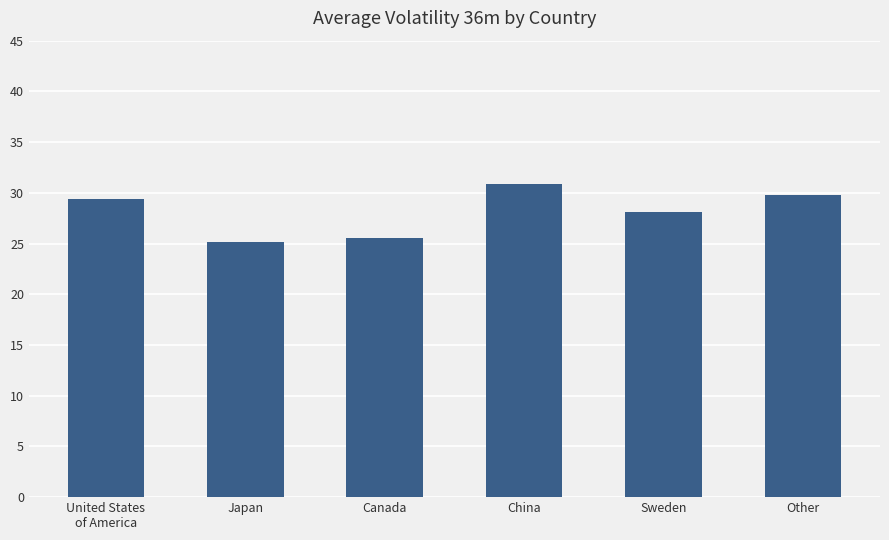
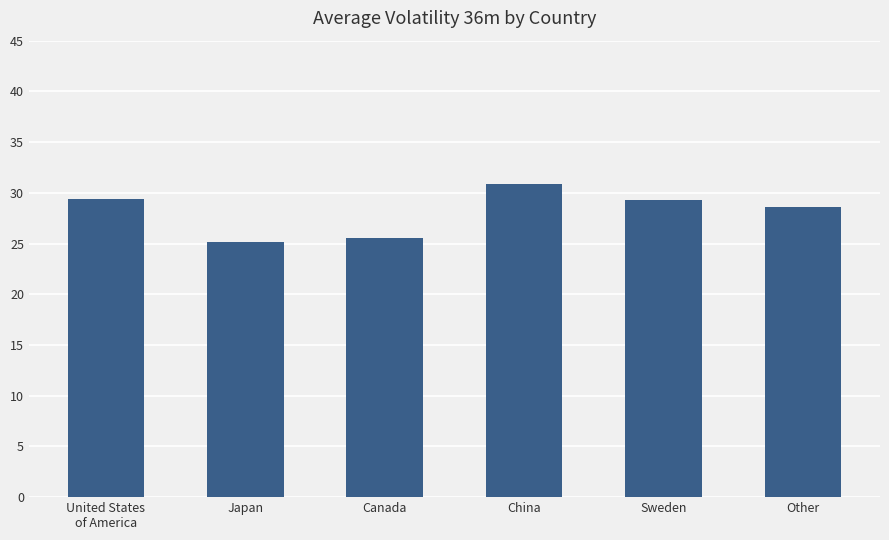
Sweden: 28.1 -> 29.3
Other: 29.8 -> 28.6
